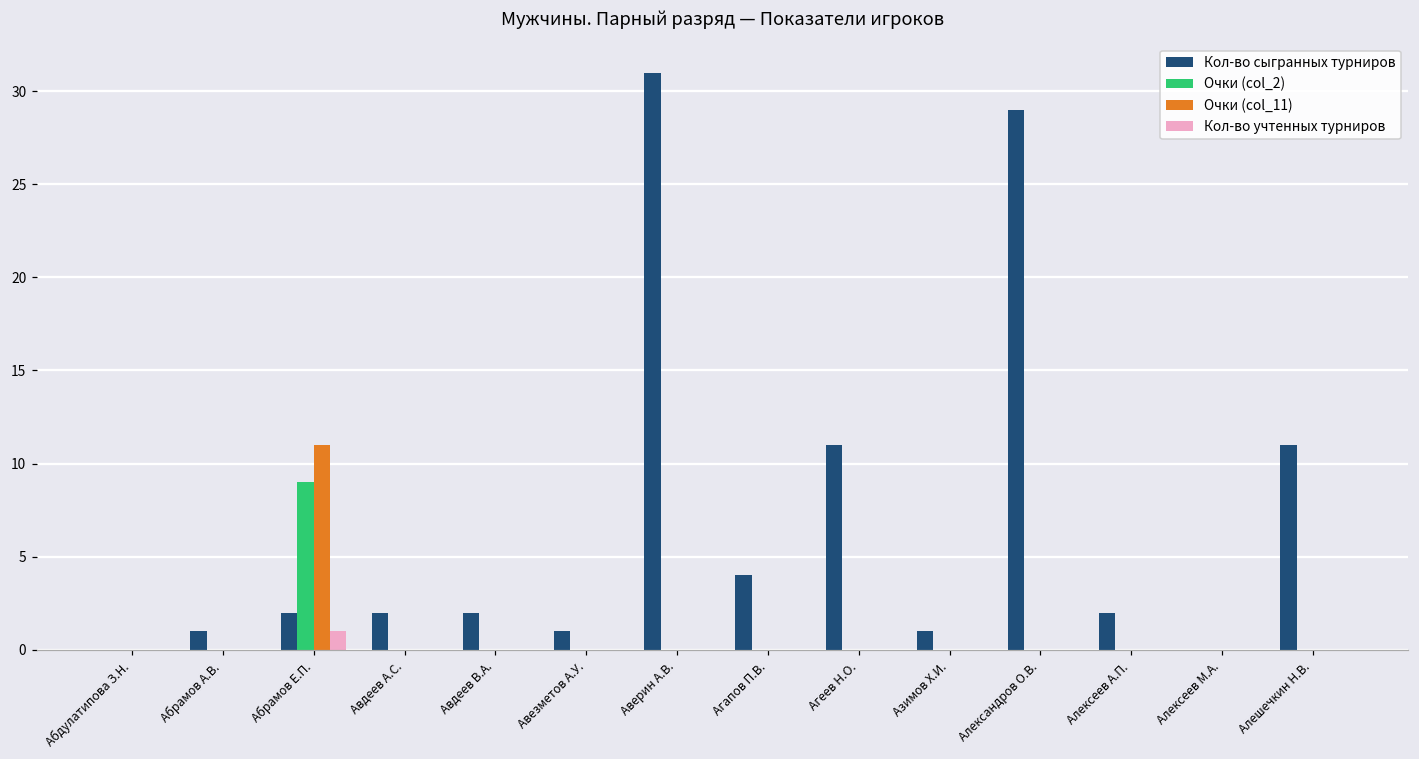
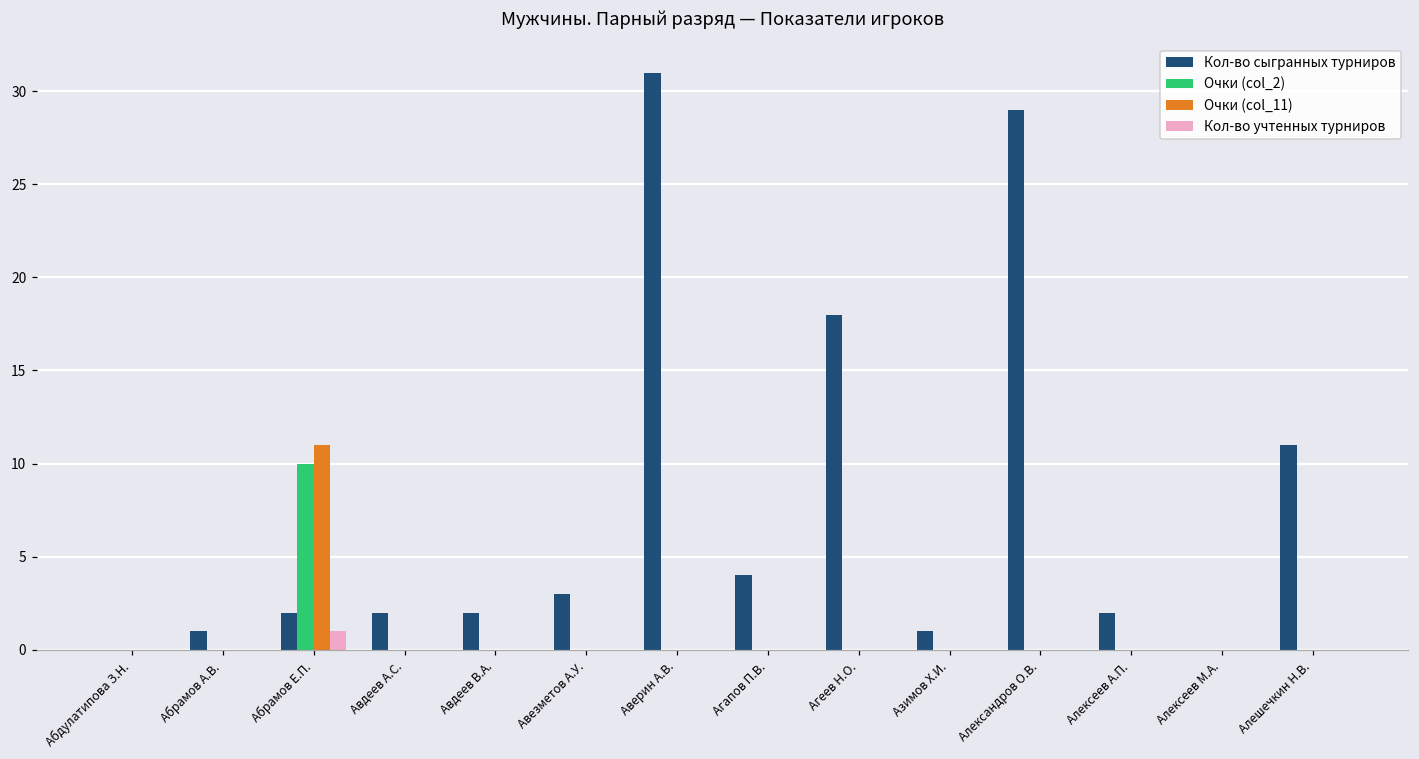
Очки (col_2), Абрамов Е.П.: 9 -> 10
Кол-во сыгранных турниров, Авезметов А.У.: 1 -> 3
Кол-во сыгранных турниров, Агеев Н.О.: 11 -> 18
